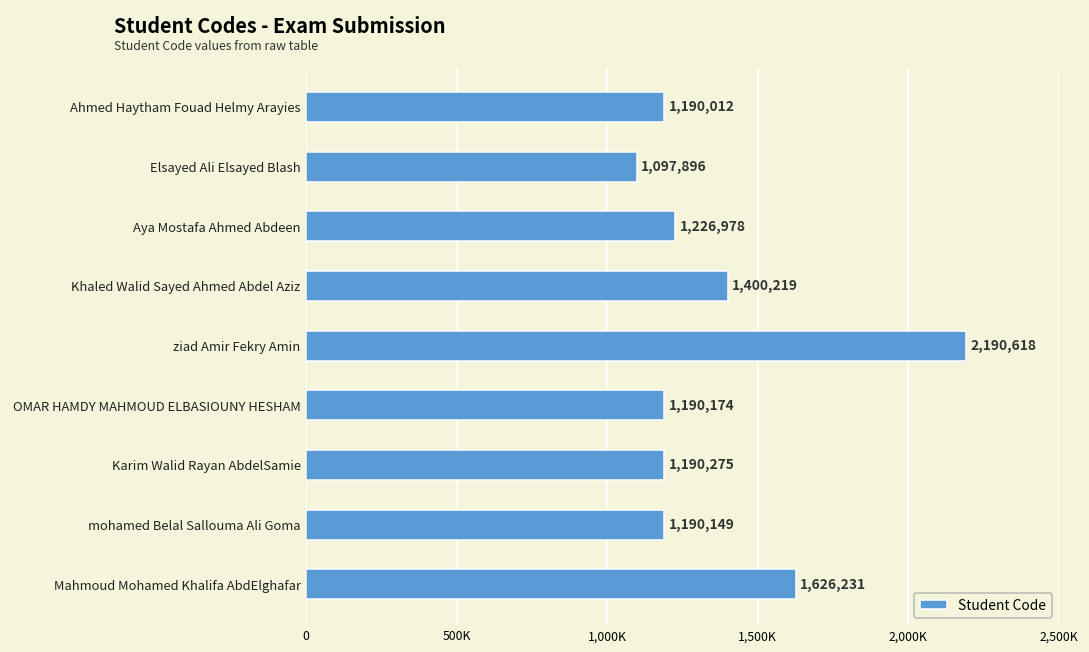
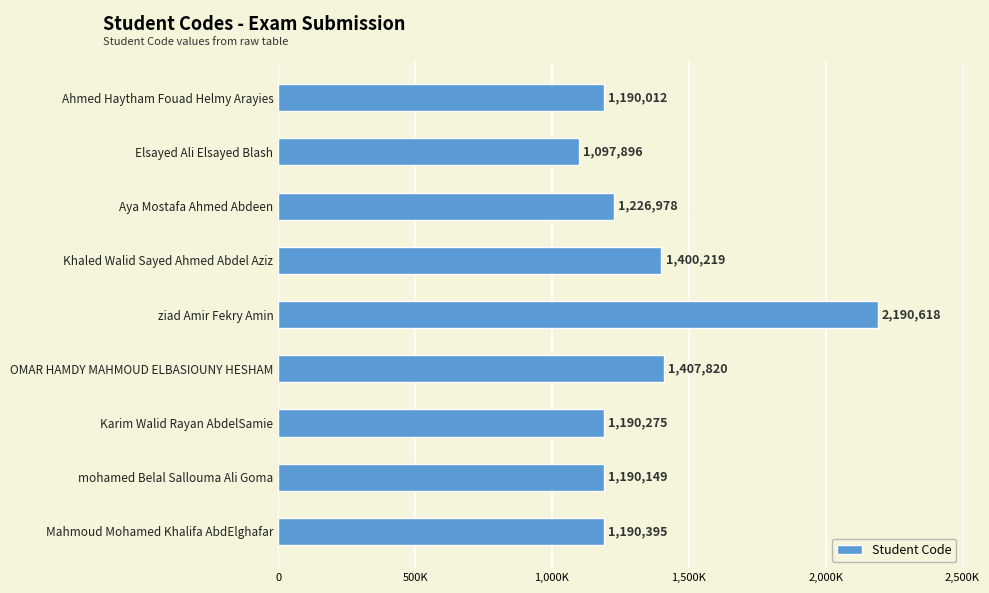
OMAR HAMDY MAHMOUD ELBASIOUNY HESHAM: 1,190,174 -> 1,407,820
Mahmoud Mohamed Khalifa AbdElghafar: 1,626,231 -> 1,190,395
